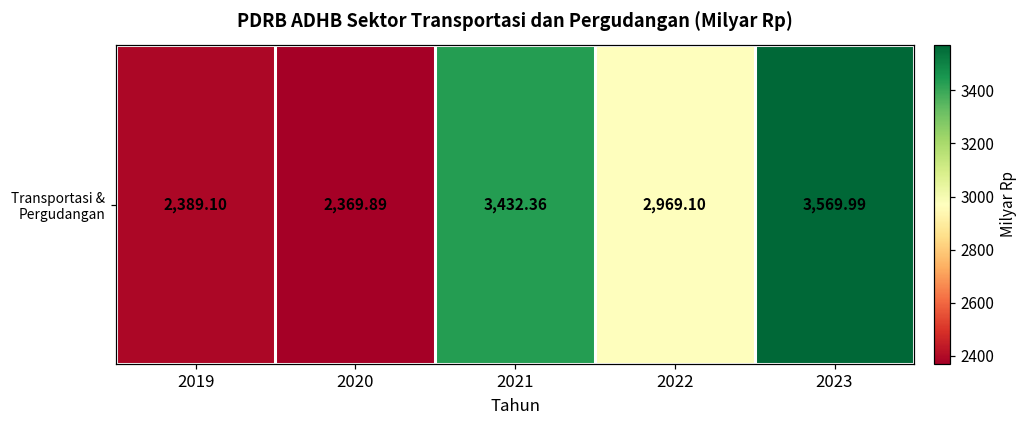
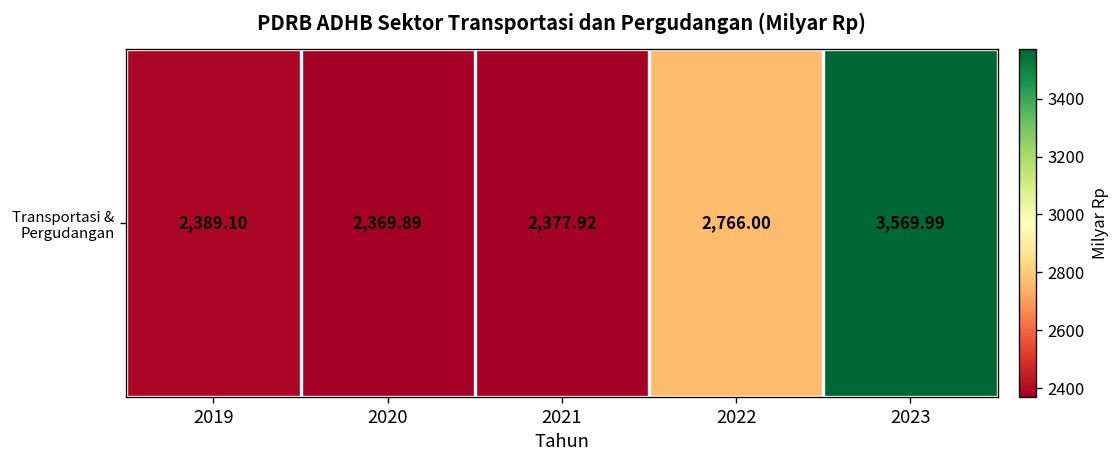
Transportasi & Pergudangan, 2021: 3,432.36 -> 2,377.92
Transportasi & Pergudangan, 2022: 2,969.10 -> 2,766.00
